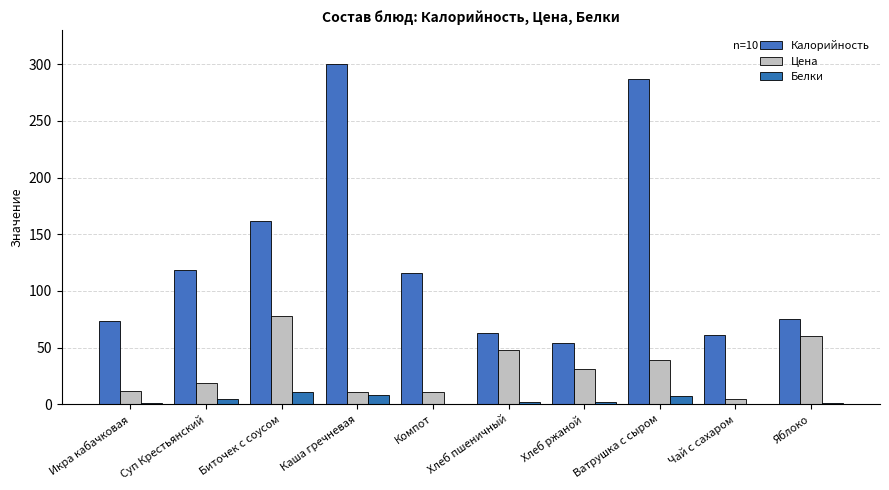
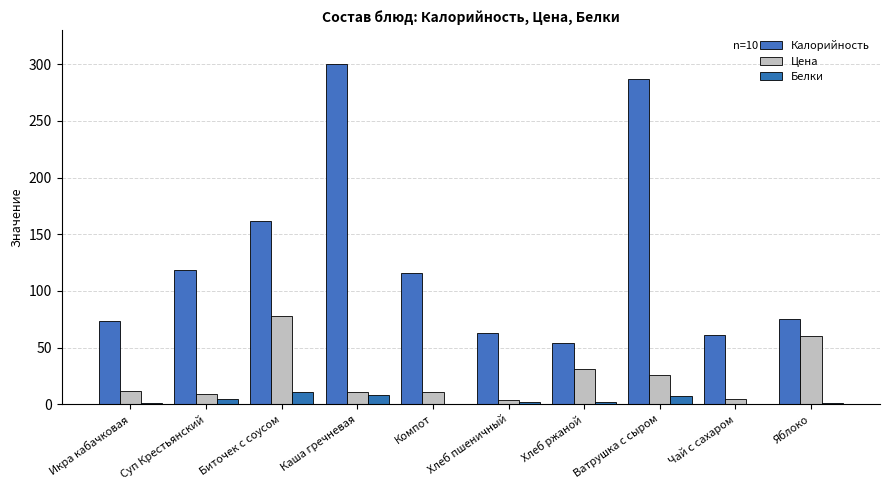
Цена, Суп Крестьянский: 19 -> 9
Цена, Хлеб пшеничный: 48 -> 4
Цена, Ватрушка с сыром: 39 -> 26
